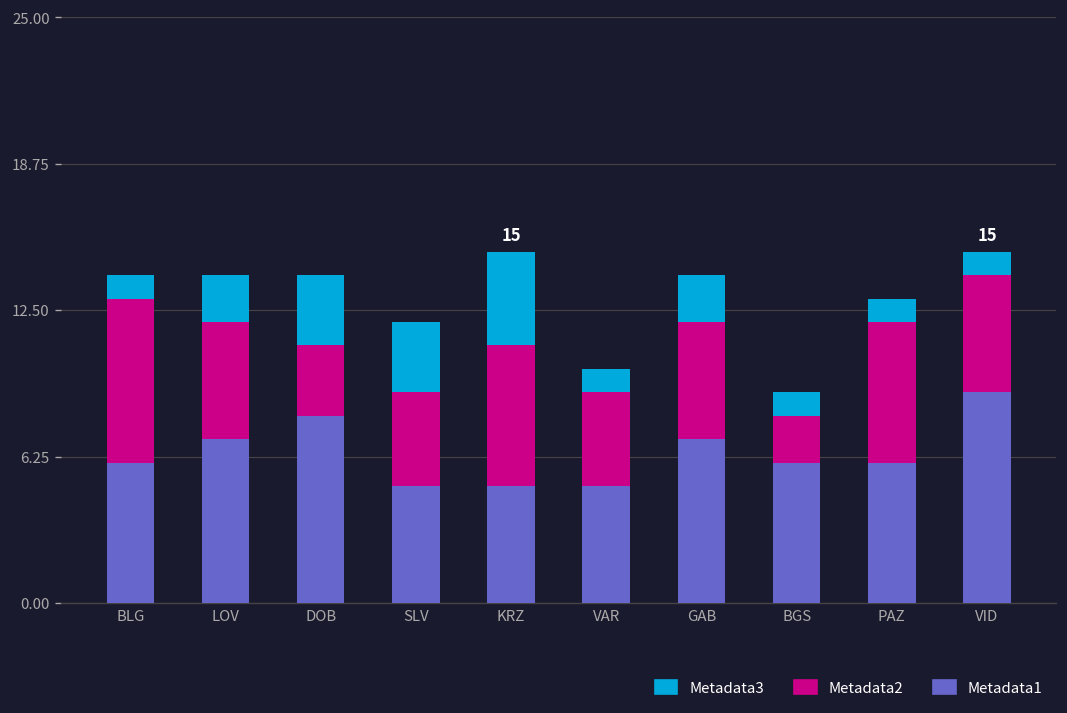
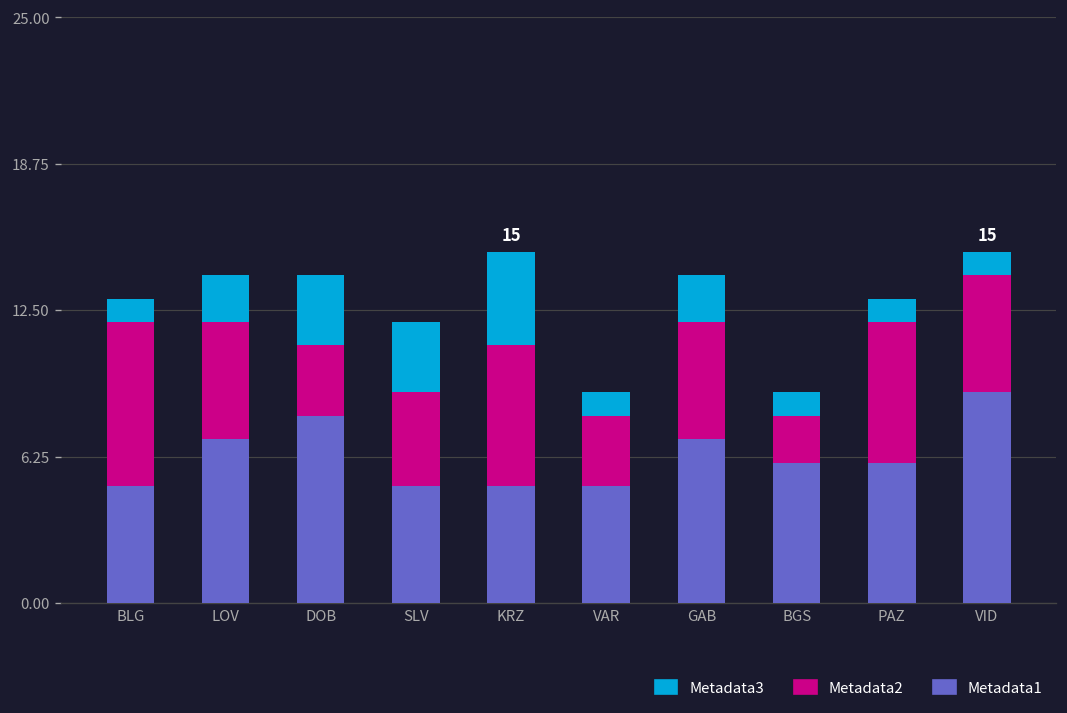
Metadata1, BLG: 6 -> 5
Metadata2, VAR: 4 -> 3
